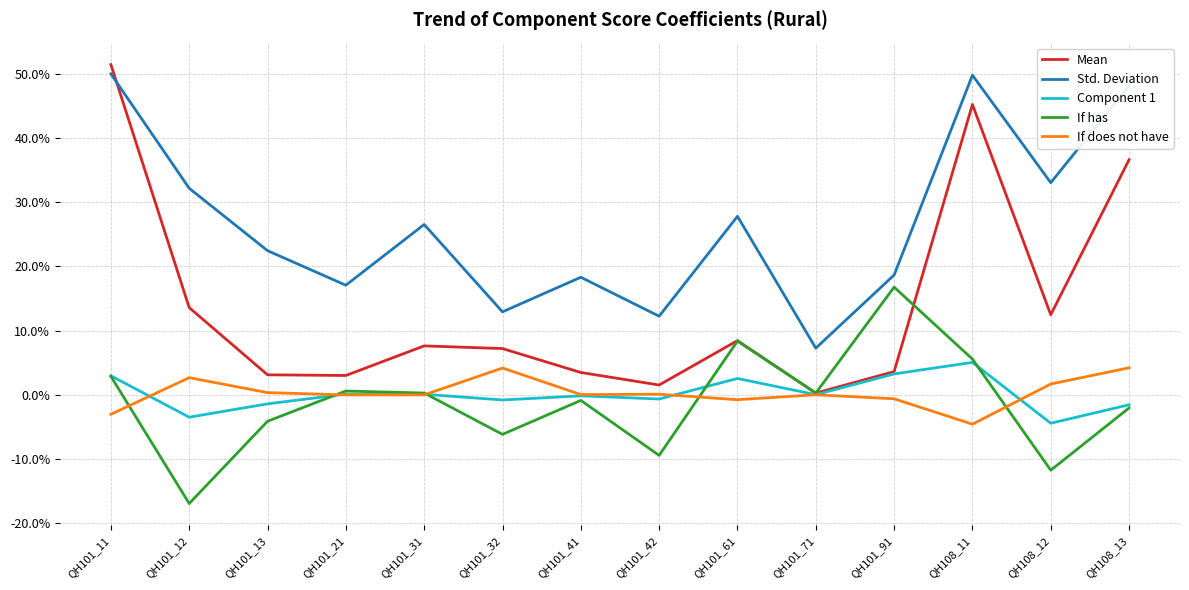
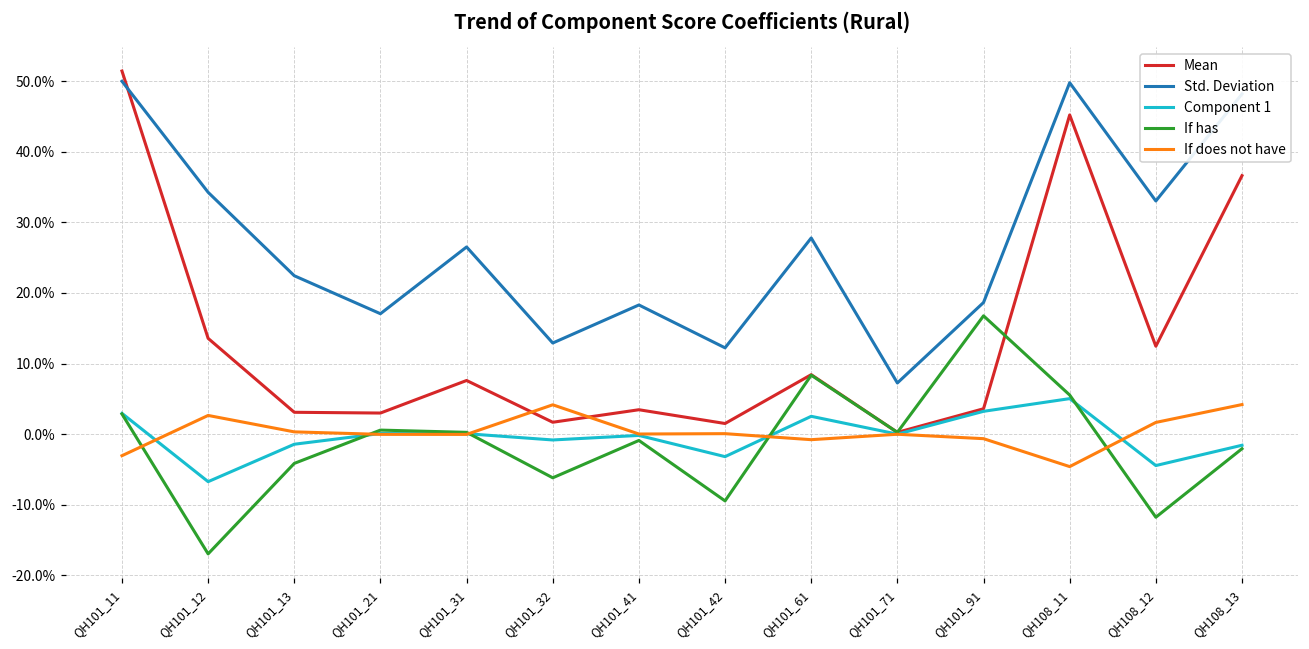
Std. Deviation, QH101_12: 32% -> 34%
Component 1, QH101_12: -3% -> -7%
Mean, QH101_32: 7% -> 2%
Component 1, QH101_42: -1% -> -3%
